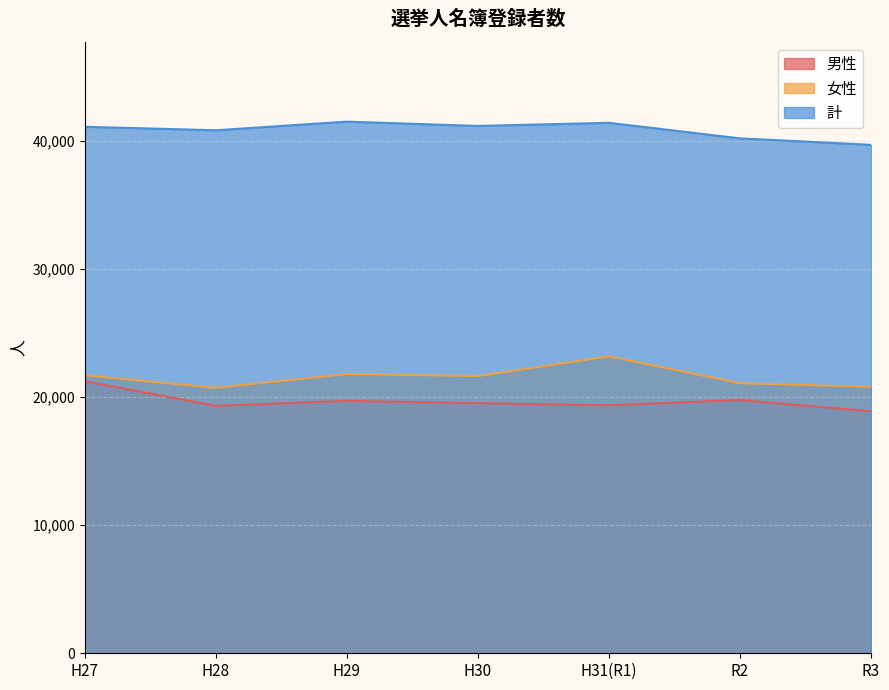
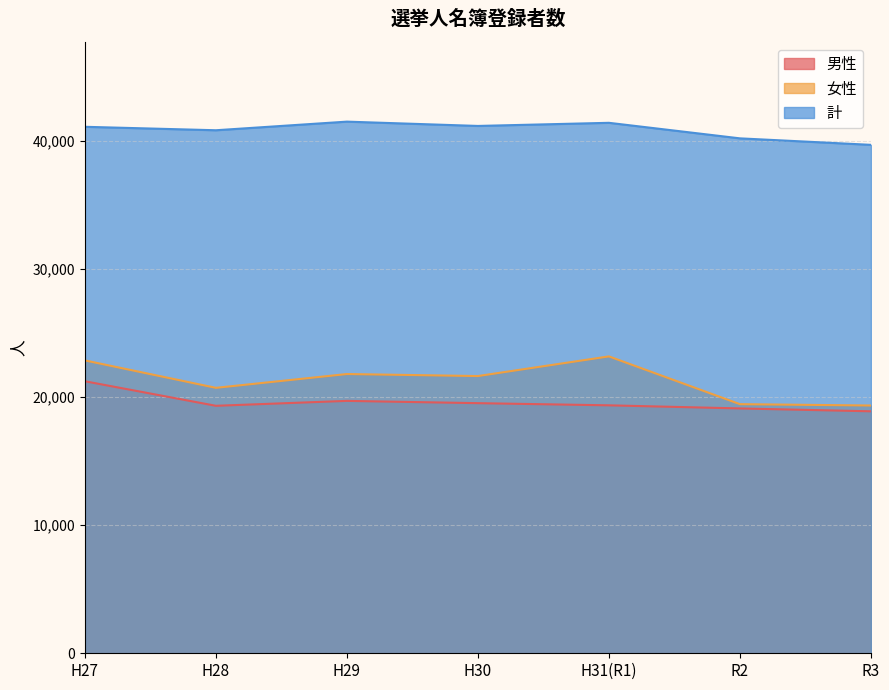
女性, H27: 21,700 -> 22,900
男性, R2: 19,800 -> 19,100
女性, R2: 21,100 -> 19,500
女性, R3: 20,800 -> 19,300
